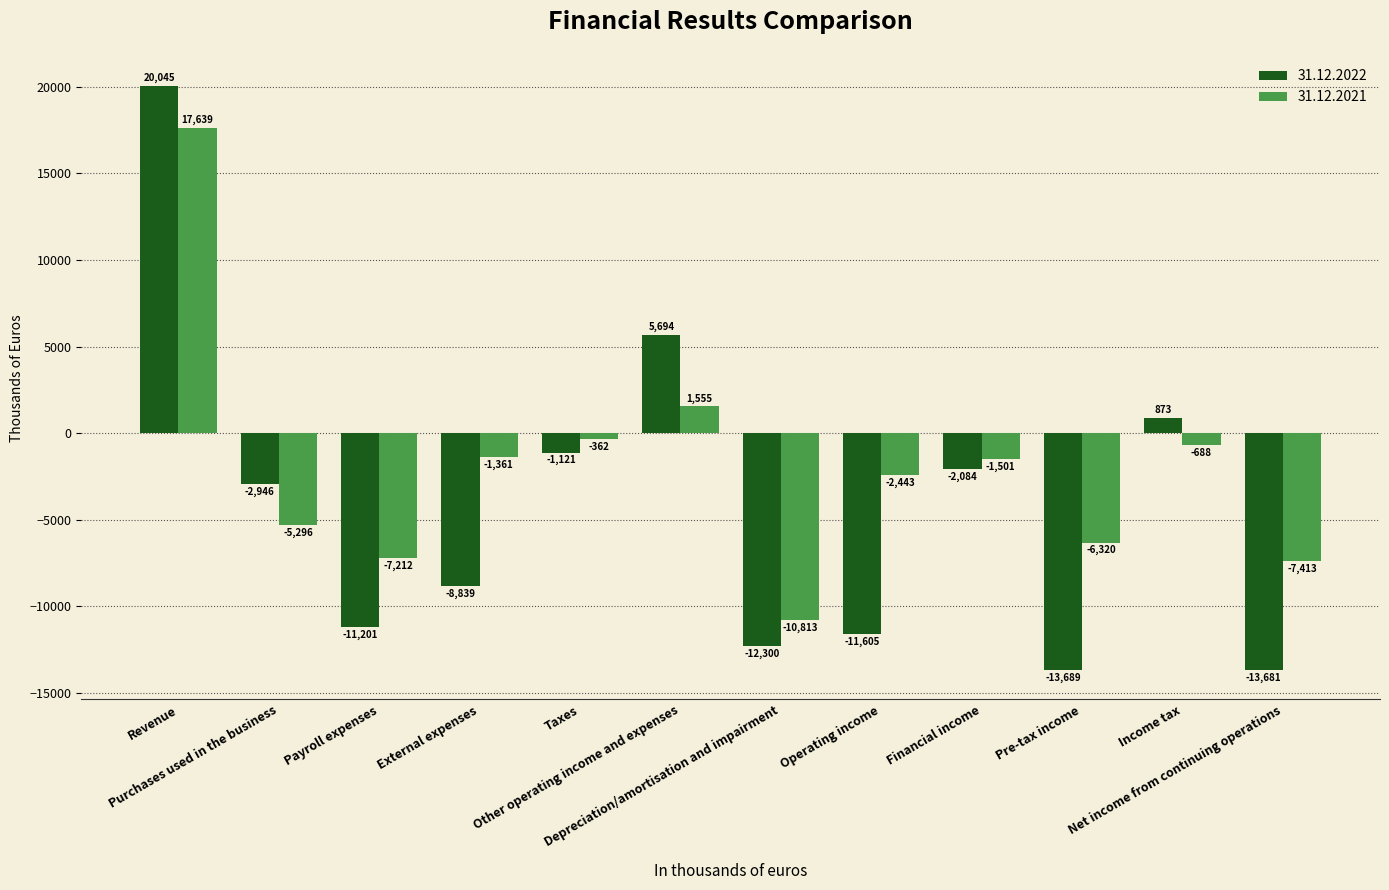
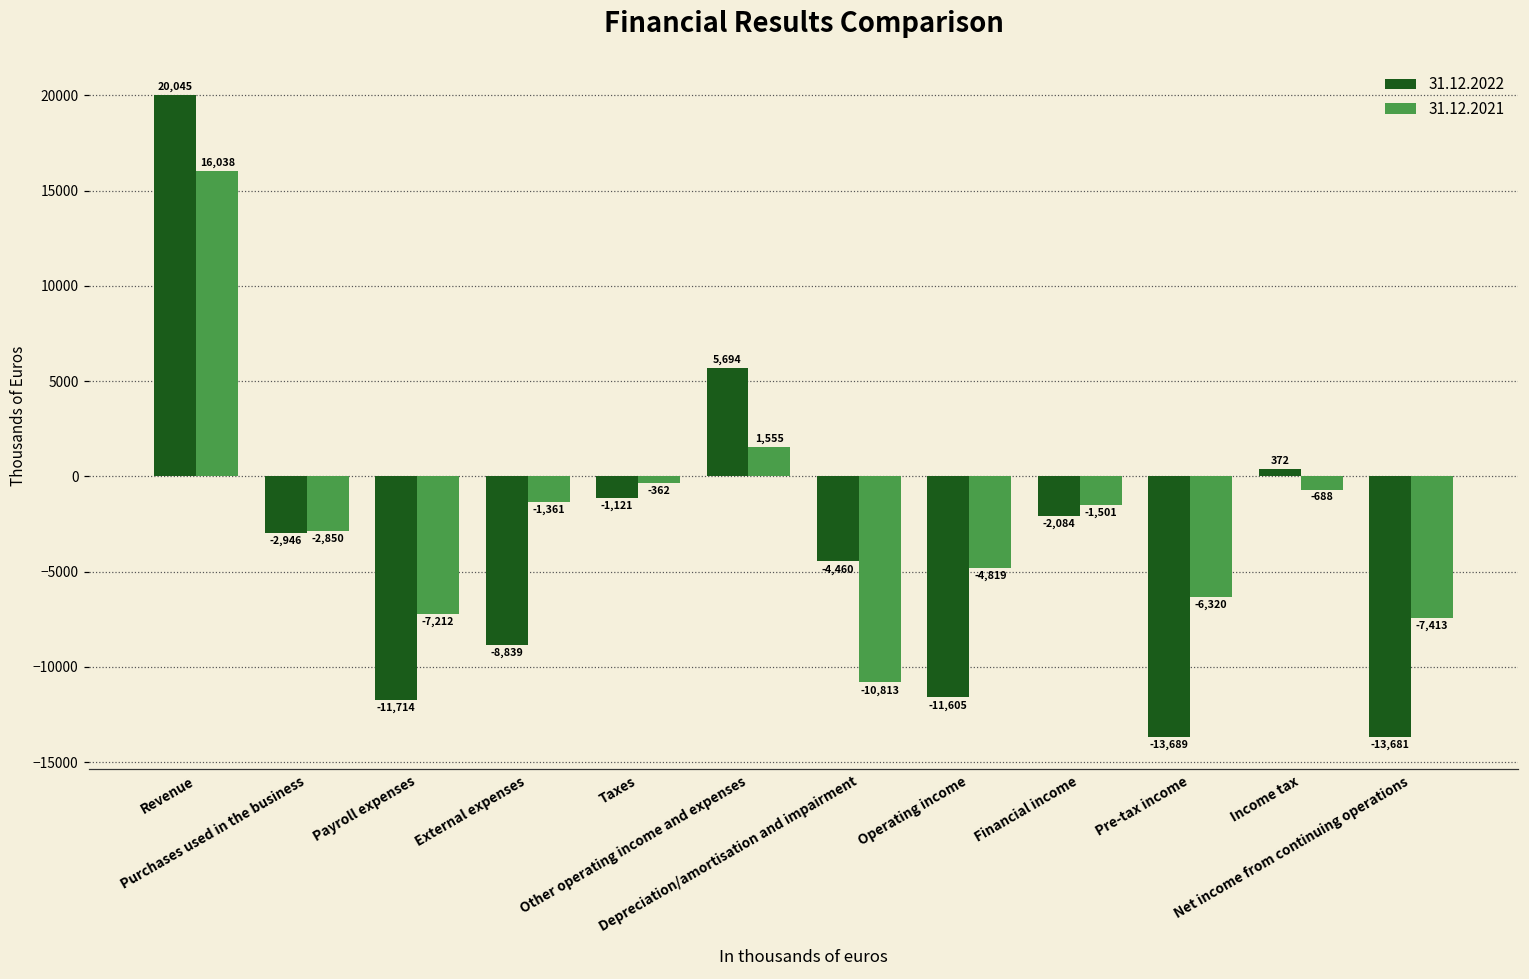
31.12.2021, Revenue: 17,639 -> 16,038
31.12.2021, Purchases used in the business: -5,296 -> -2,850
31.12.2022, Payroll expenses: -11,201 -> -11,714
31.12.2022, Depreciation/amortisation and impairment: -12,300 -> -4,460
31.12.2021, Operating income: -2,443 -> -4,819
31.12.2022, Income tax: 873 -> 372
